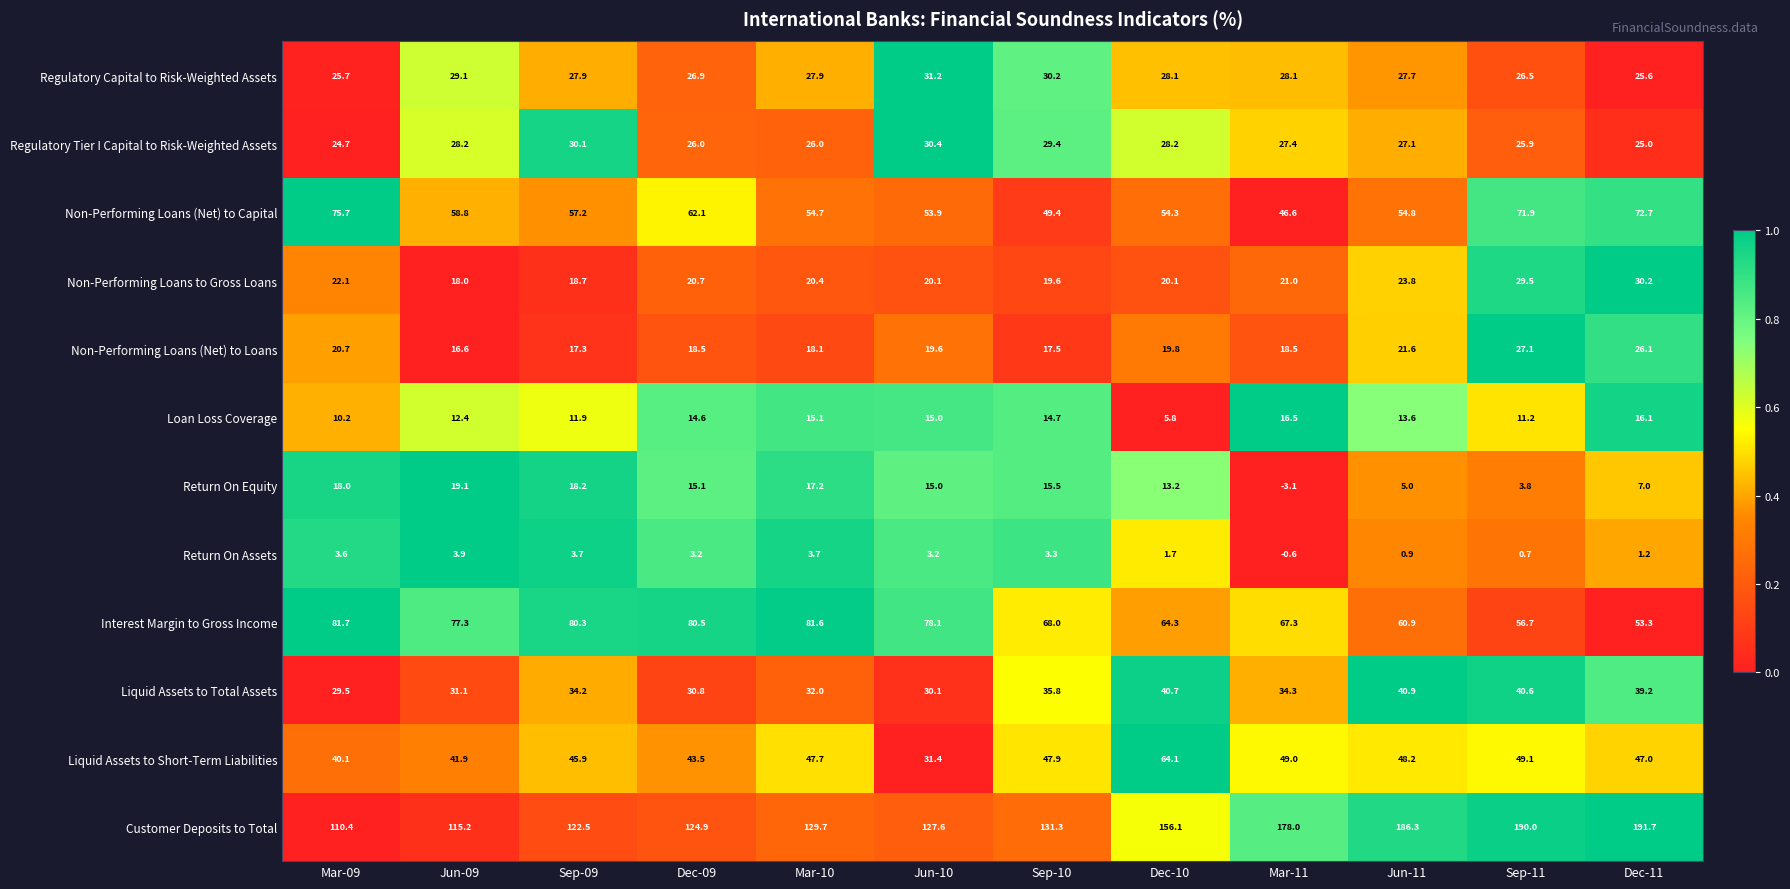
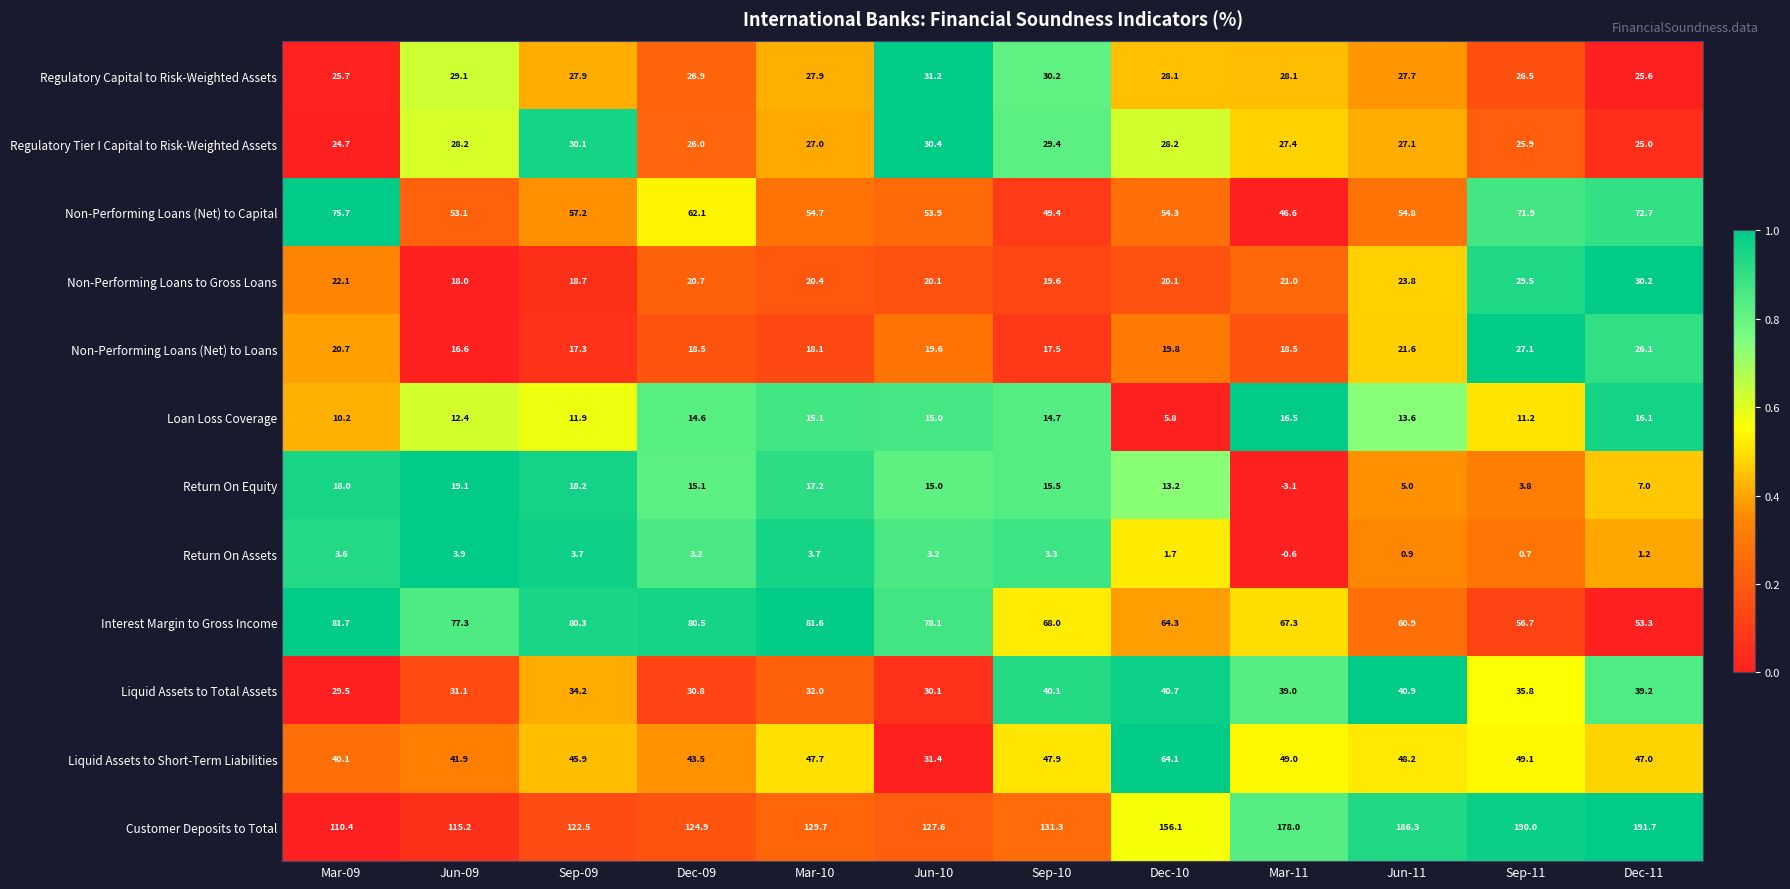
Regulatory Tier I Capital to Risk-Weighted Assets, Mar-10: 26.0 -> 27.0
Non-Performing Loans (Net) to Capital, Jun-09: 58.8 -> 53.1
Liquid Assets to Total Assets, Sep-10: 35.8 -> 40.1
Liquid Assets to Total Assets, Mar-11: 34.3 -> 39.0
Liquid Assets to Total Assets, Sep-11: 40.6 -> 35.8
